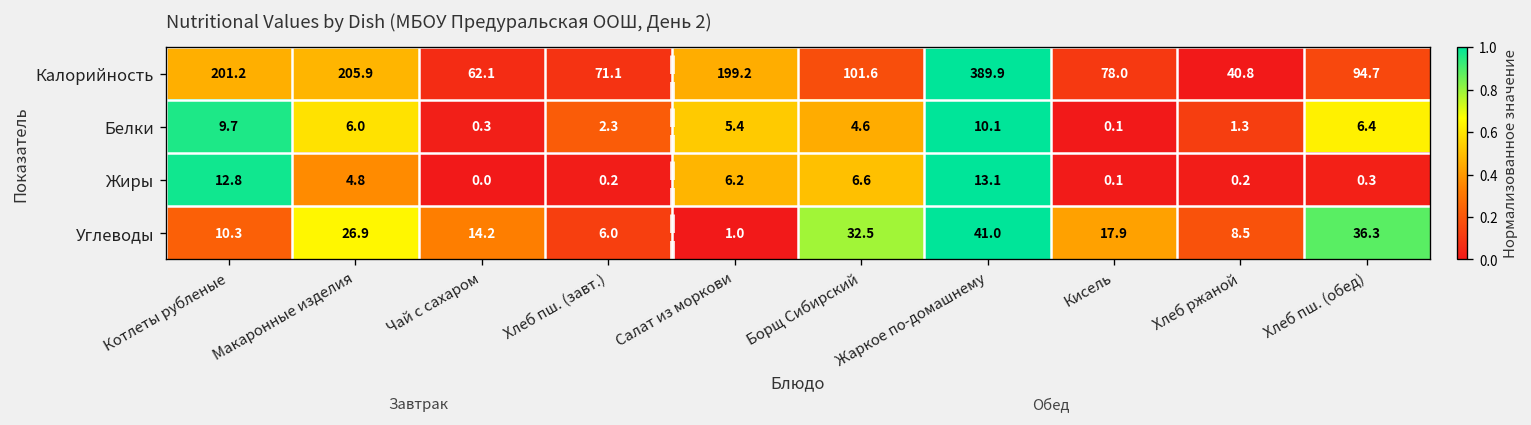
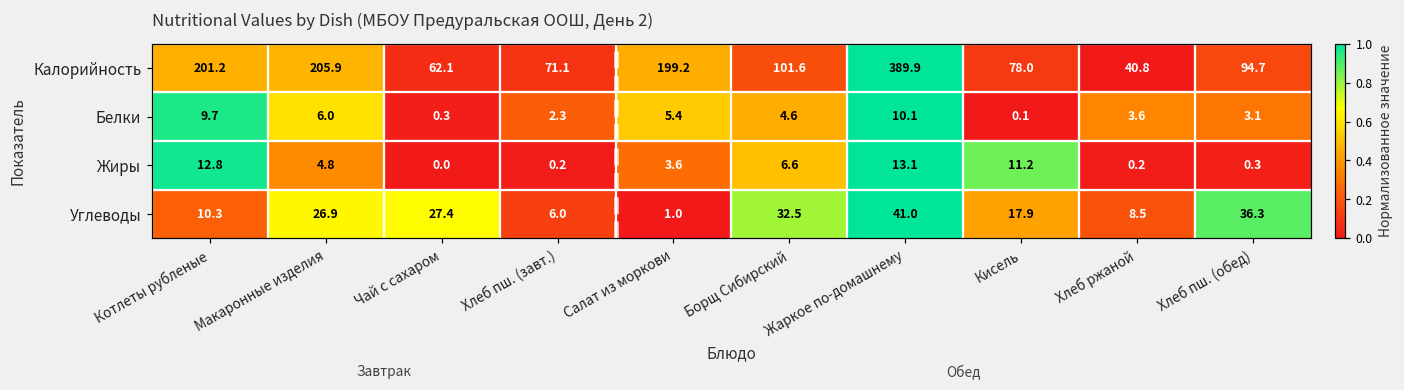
Белки, Хлеб ржаной: 1.3 -> 3.6
Белки, Хлеб пш. (обед): 6.4 -> 3.1
Жиры, Салат из моркови: 6.2 -> 3.6
Жиры, Кисель: 0.1 -> 11.2
Углеводы, Чай с сахаром: 14.2 -> 27.4
